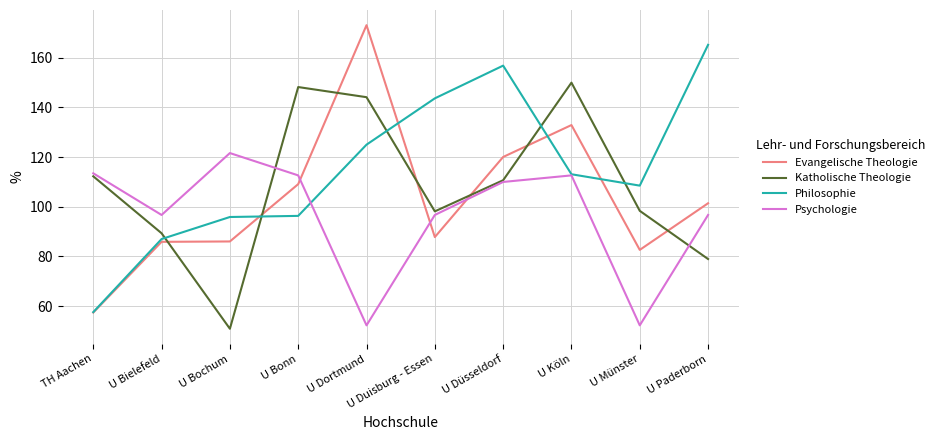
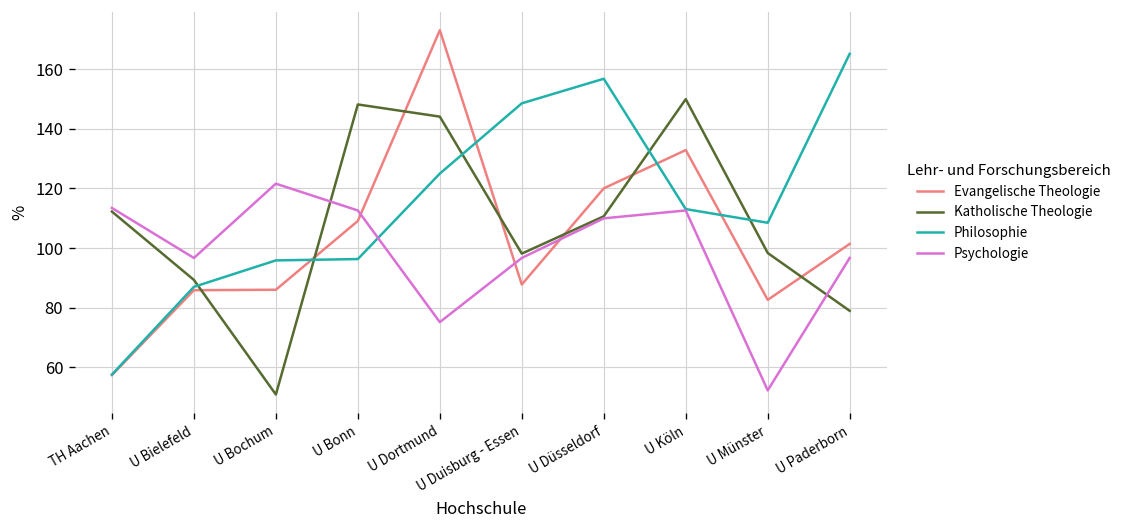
Psychologie, U Dortmund: 52 -> 75
Philosophie, U Duisburg - Essen: 144 -> 149
